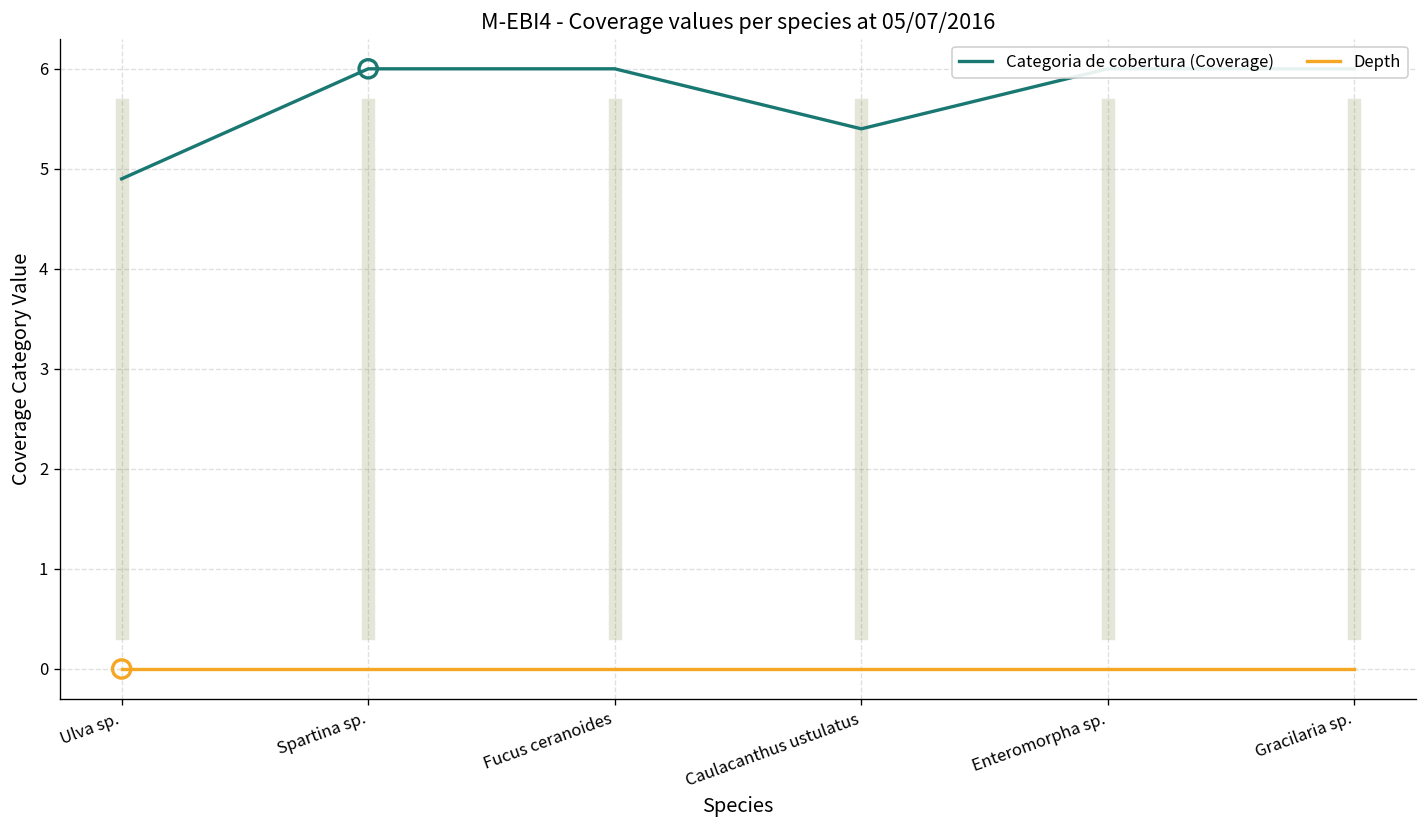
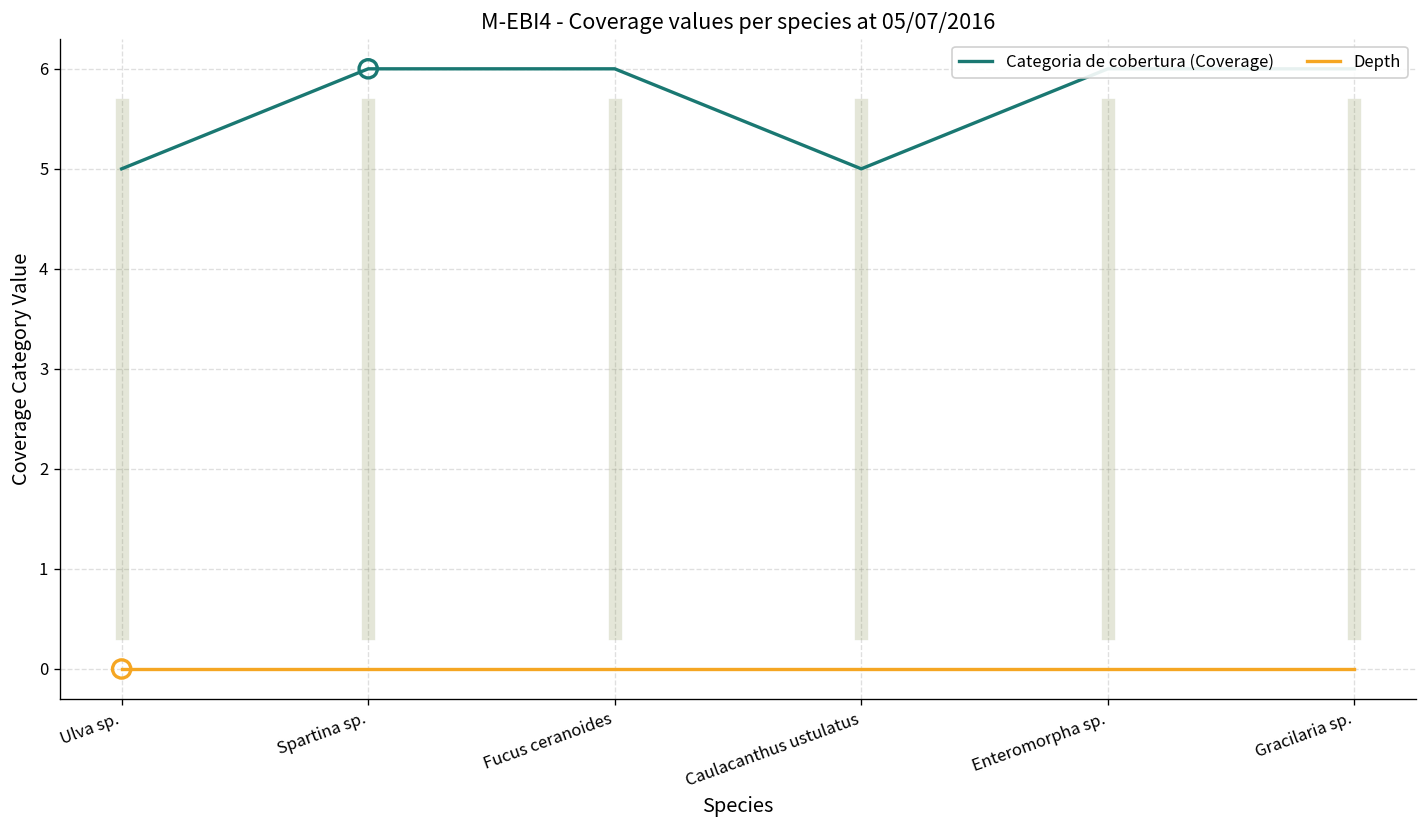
Categoria de cobertura (Coverage), Ulva sp.: 4.9 -> 5.0
Categoria de cobertura (Coverage), Caulacanthus ustulatus: 5.4 -> 5.0
